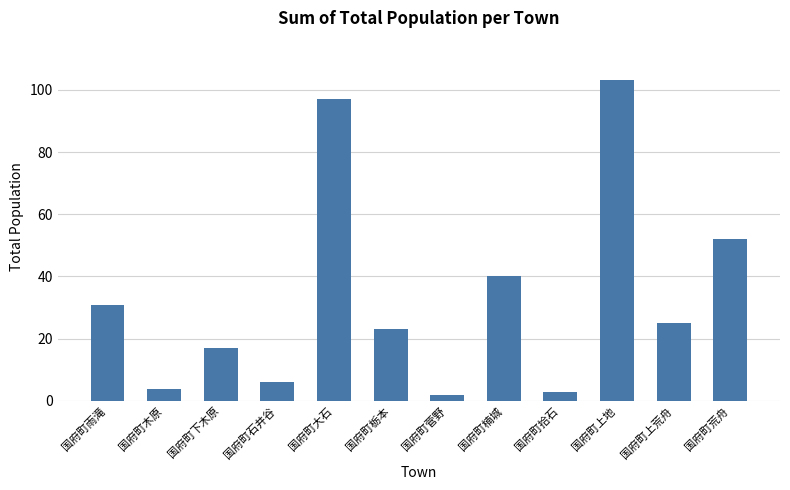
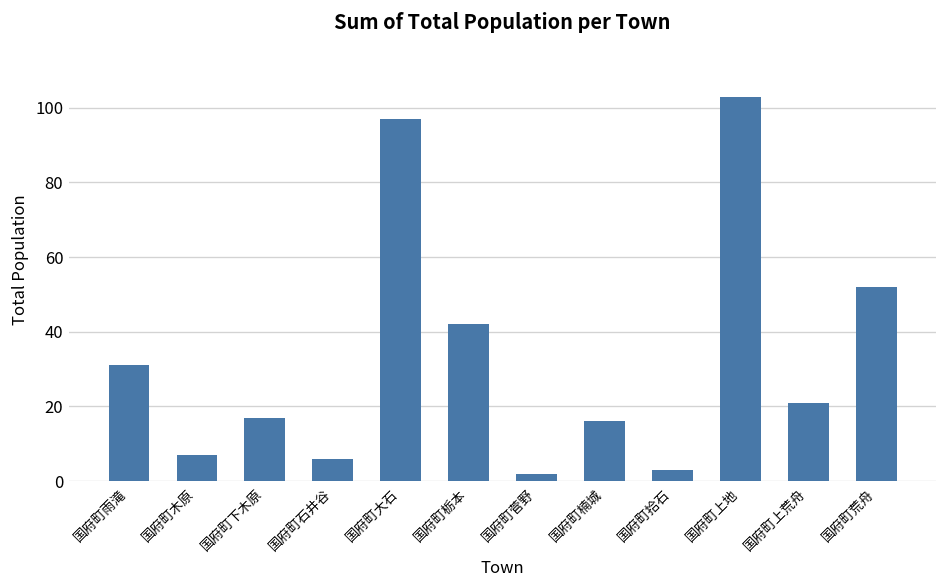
国府町木原: 4 -> 7
国府町栃本: 23 -> 42
国府町楠城: 40 -> 16
国府町上荒舟: 25 -> 21
